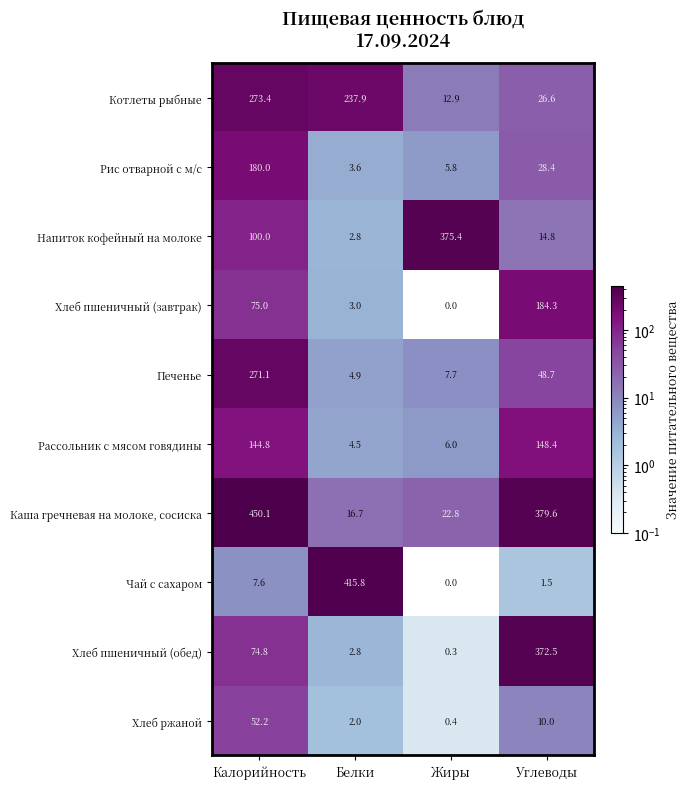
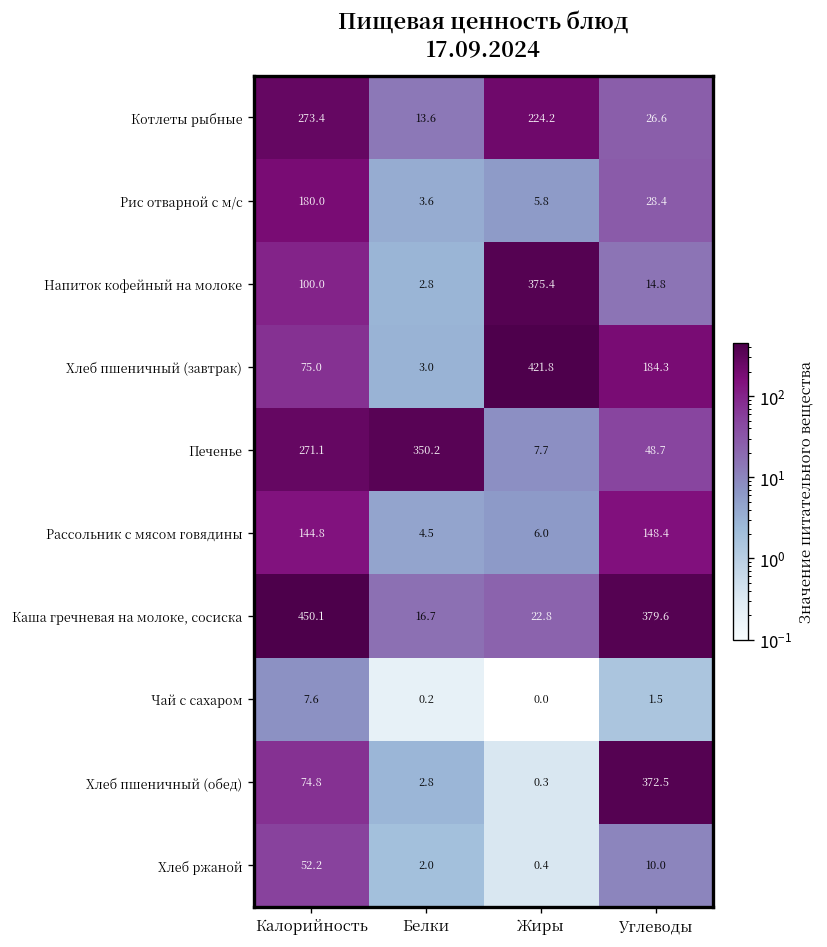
Котлеты рыбные, Белки: 237.9 -> 13.6
Котлеты рыбные, Жиры: 12.9 -> 224.2
Хлеб пшеничный (завтрак), Жиры: 0.0 -> 421.8
Печенье, Белки: 4.9 -> 350.2
Чай с сахаром, Белки: 415.8 -> 0.2
